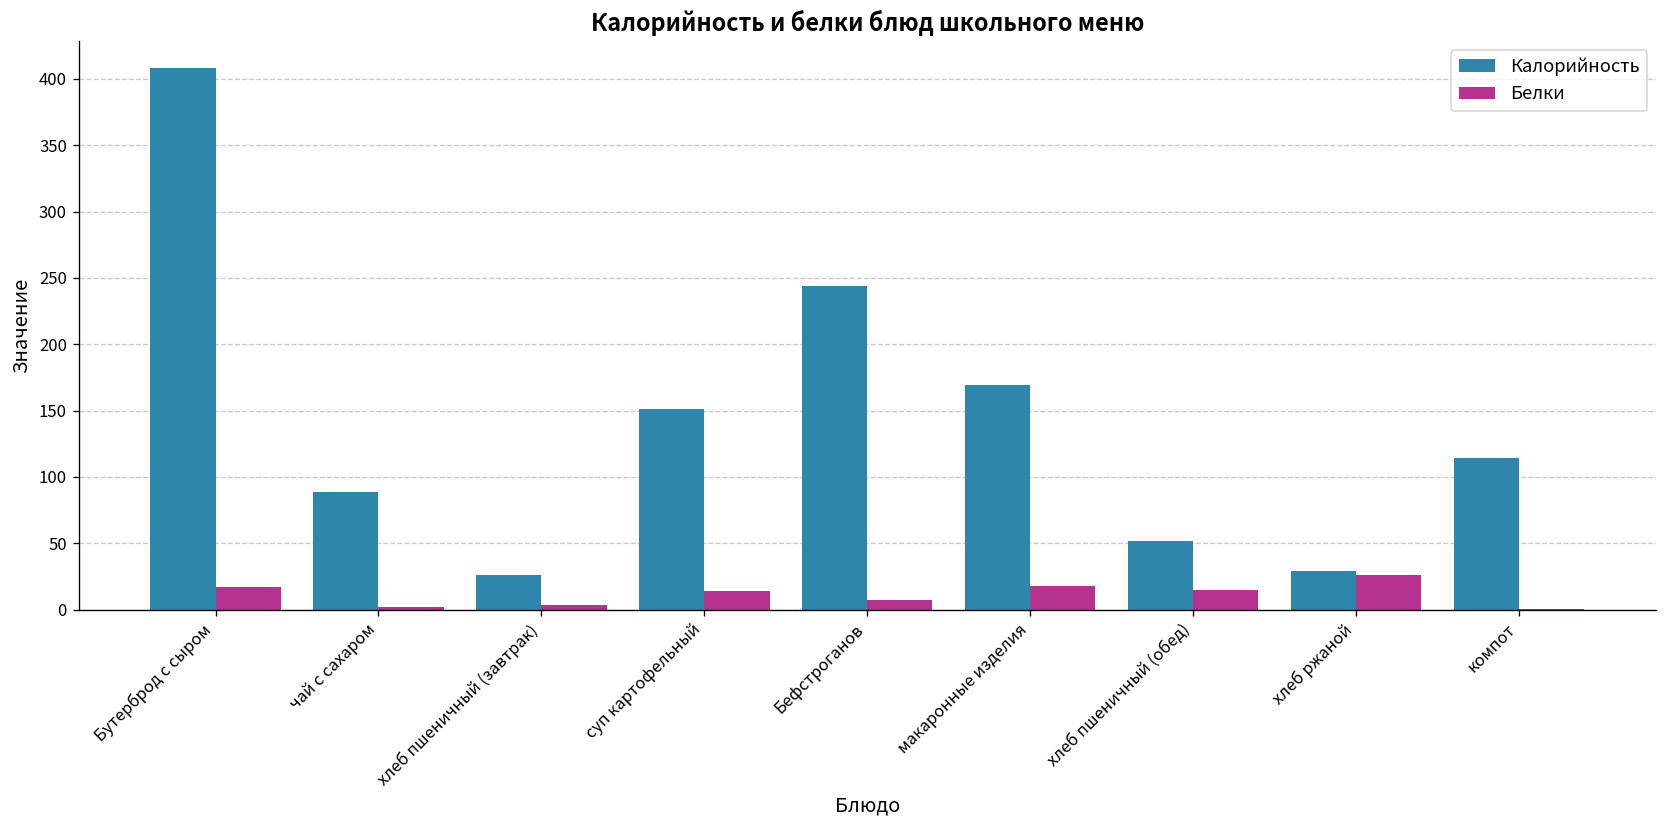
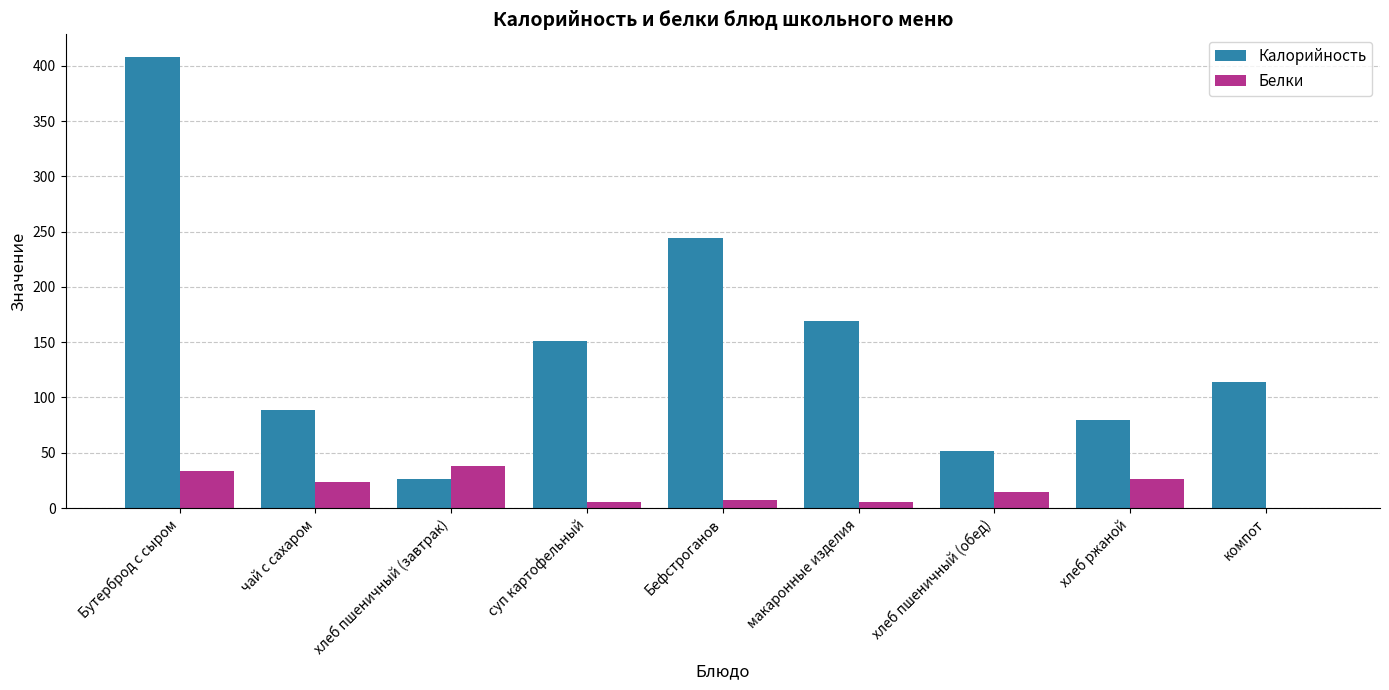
Белки, Бутерброд с сыром: 17 -> 33
Белки, чай с сахаром: 2 -> 23
Белки, хлеб пшеничный (завтрак): 3 -> 38
Белки, суп картофельный: 14 -> 6
Белки, макаронные изделия: 18 -> 6
Калорийность, хлеб ржаной: 29 -> 80
